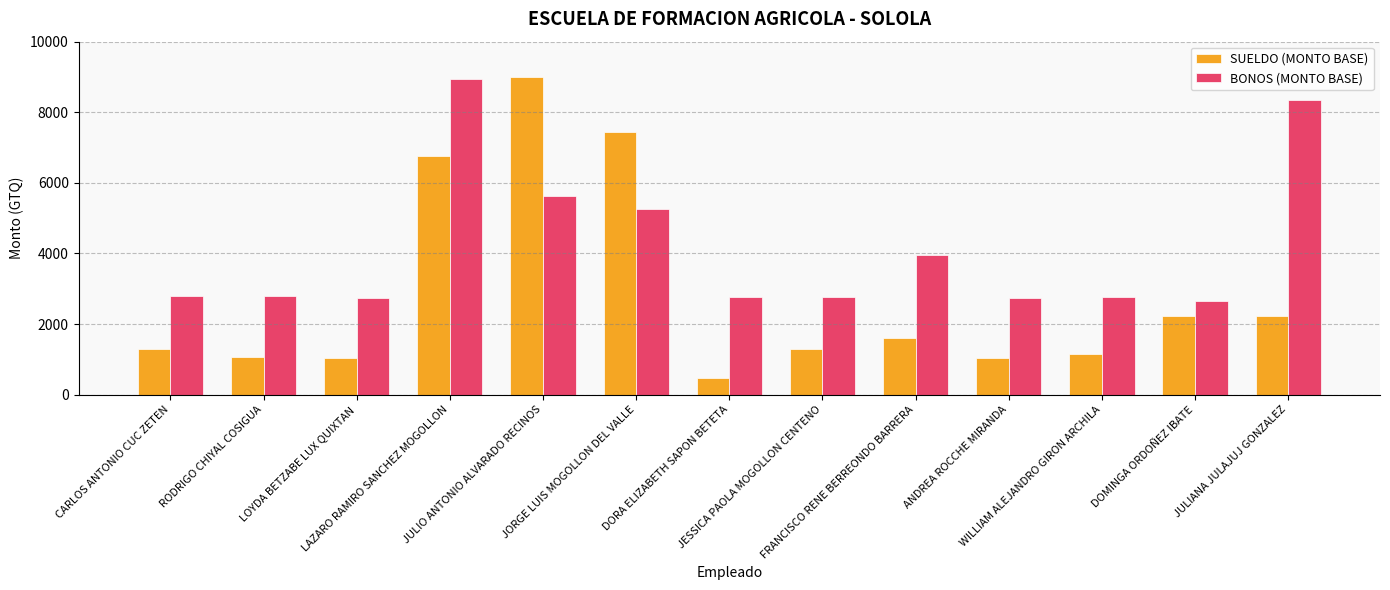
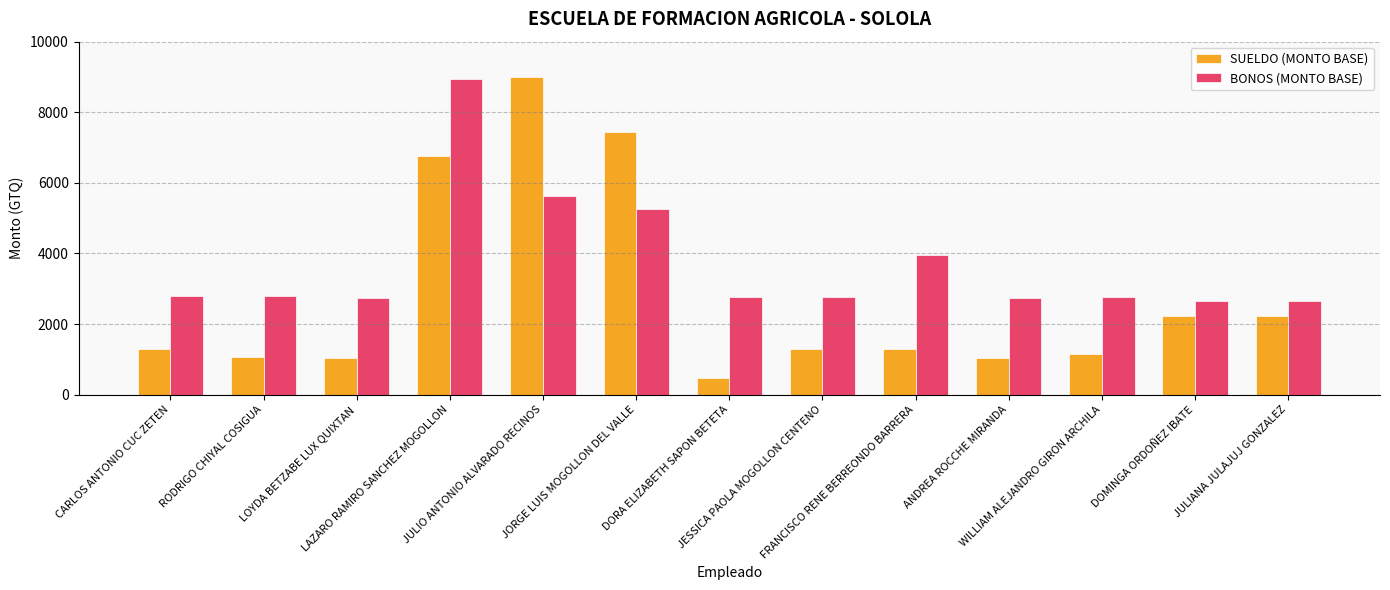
SUELDO (MONTO BASE), FRANCISCO RENE BERREONDO BARRERA: 1600 -> 1300
BONOS (MONTO BASE), JULIANA JULAJUJ GONZALEZ: 8400 -> 2700
